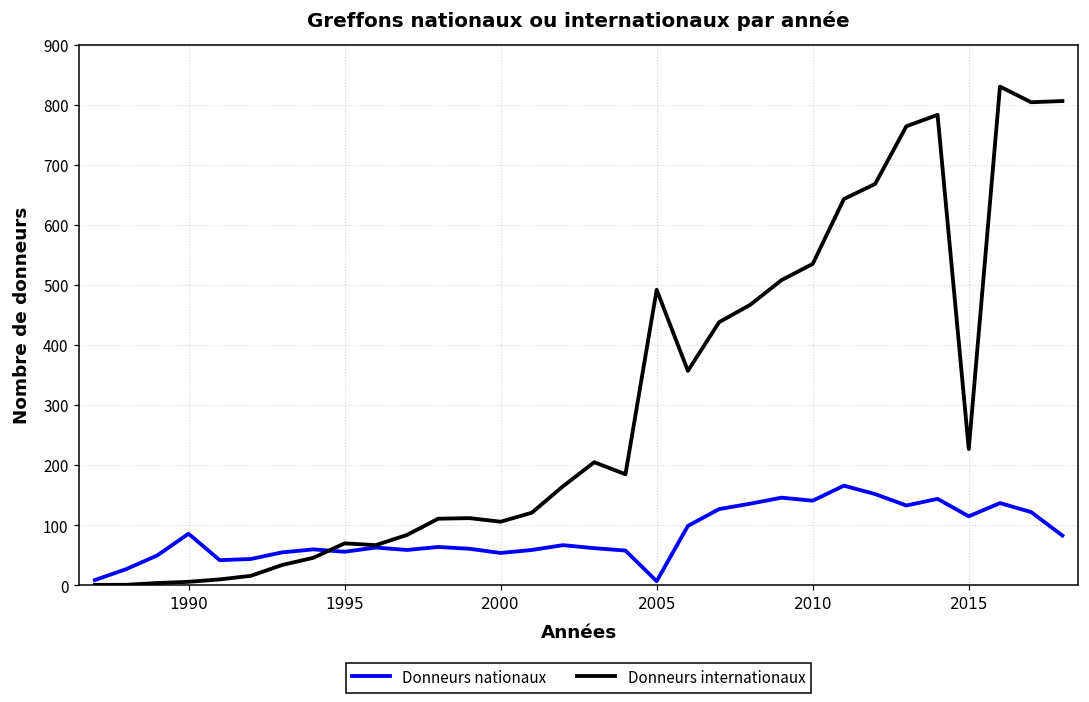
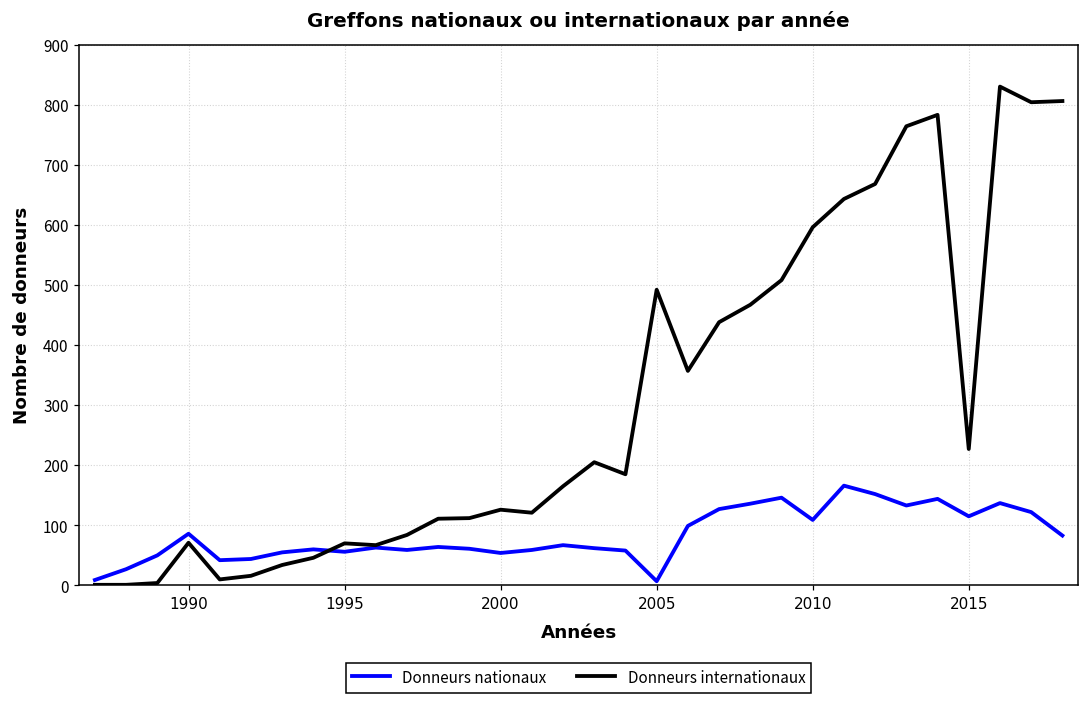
Donneurs internationaux, 1990: 10 -> 70
Donneurs internationaux, 2000: 110 -> 130
Donneurs nationaux, 2010: 140 -> 110
Donneurs internationaux, 2010: 540 -> 600
